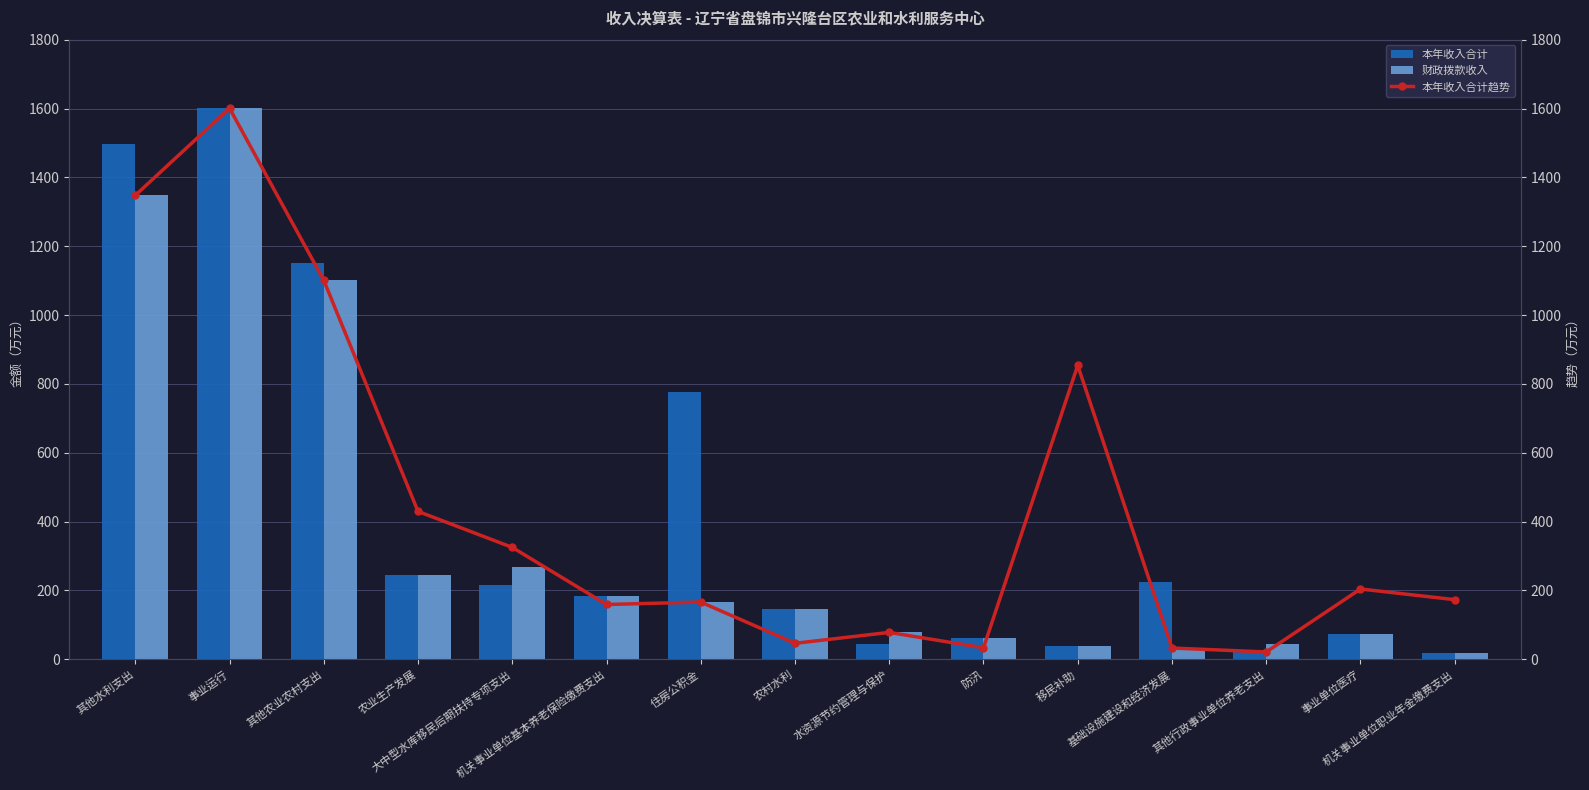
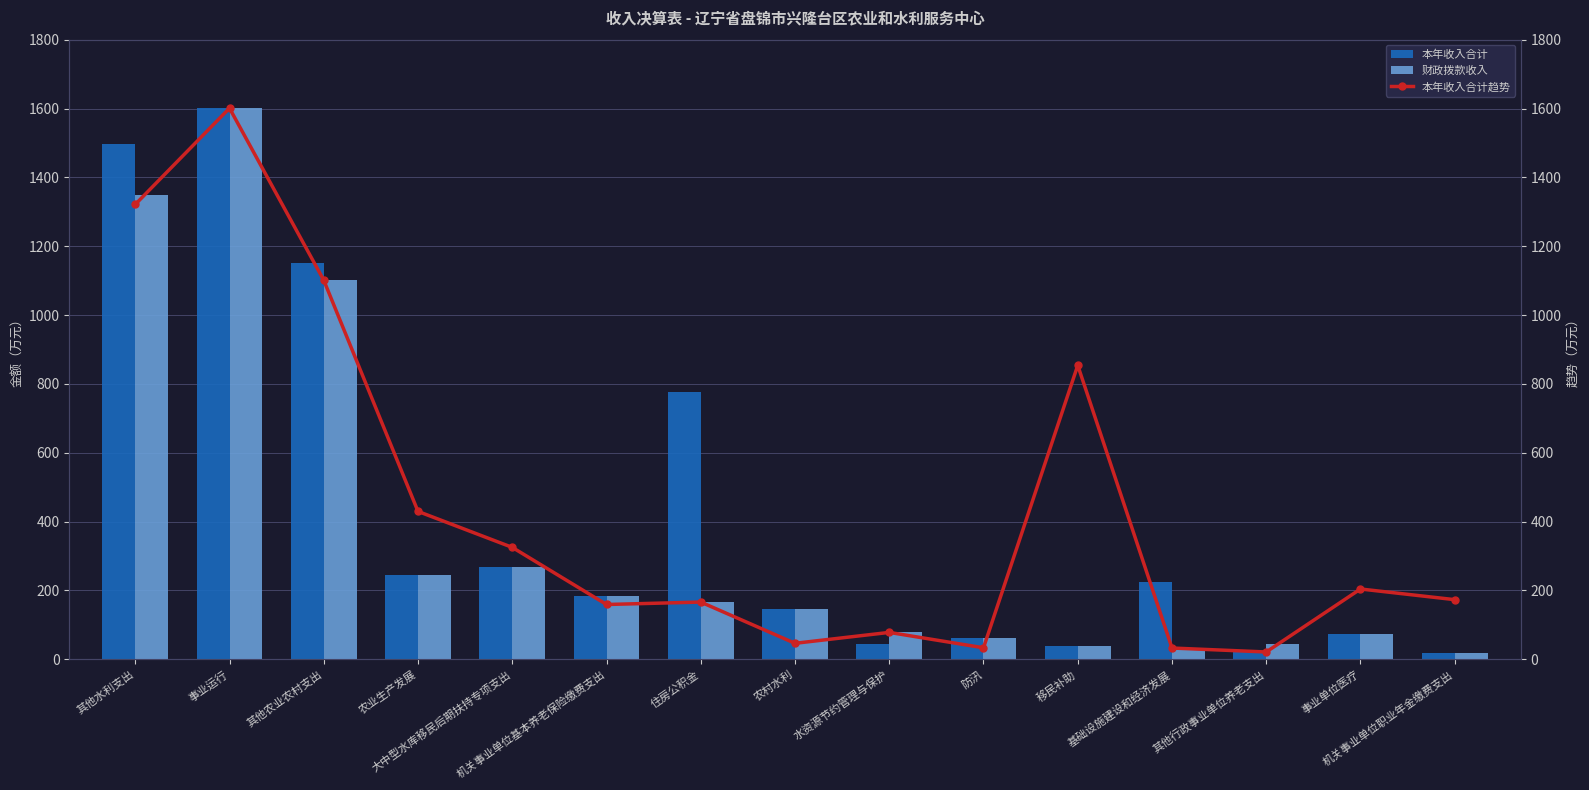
本年收入合计, 大中型水库移民后期扶持专项支出: 220 -> 270
本年收入合计趋势, 其他水利支出: 1350 -> 1320
